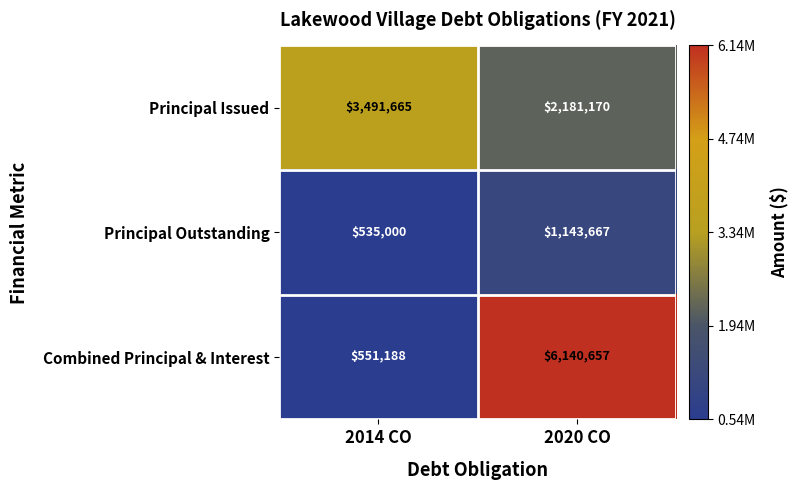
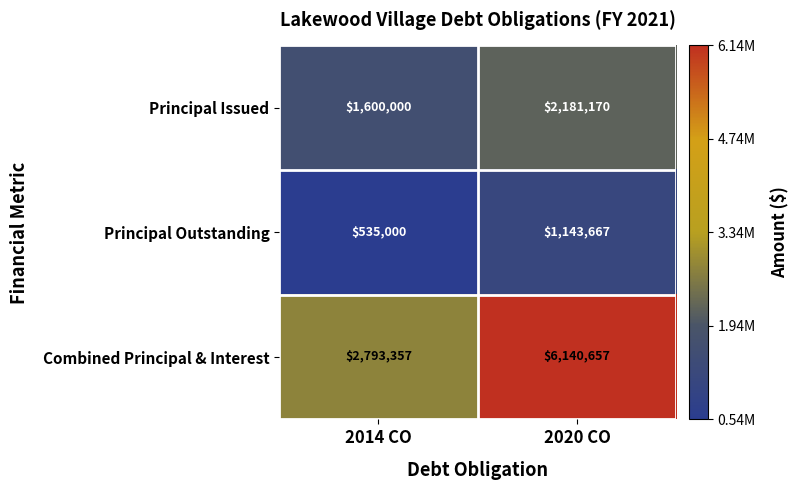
Principal Issued, 2014 CO: $3,491,665 -> $1,600,000
Combined Principal & Interest, 2014 CO: $551,188 -> $2,793,357
